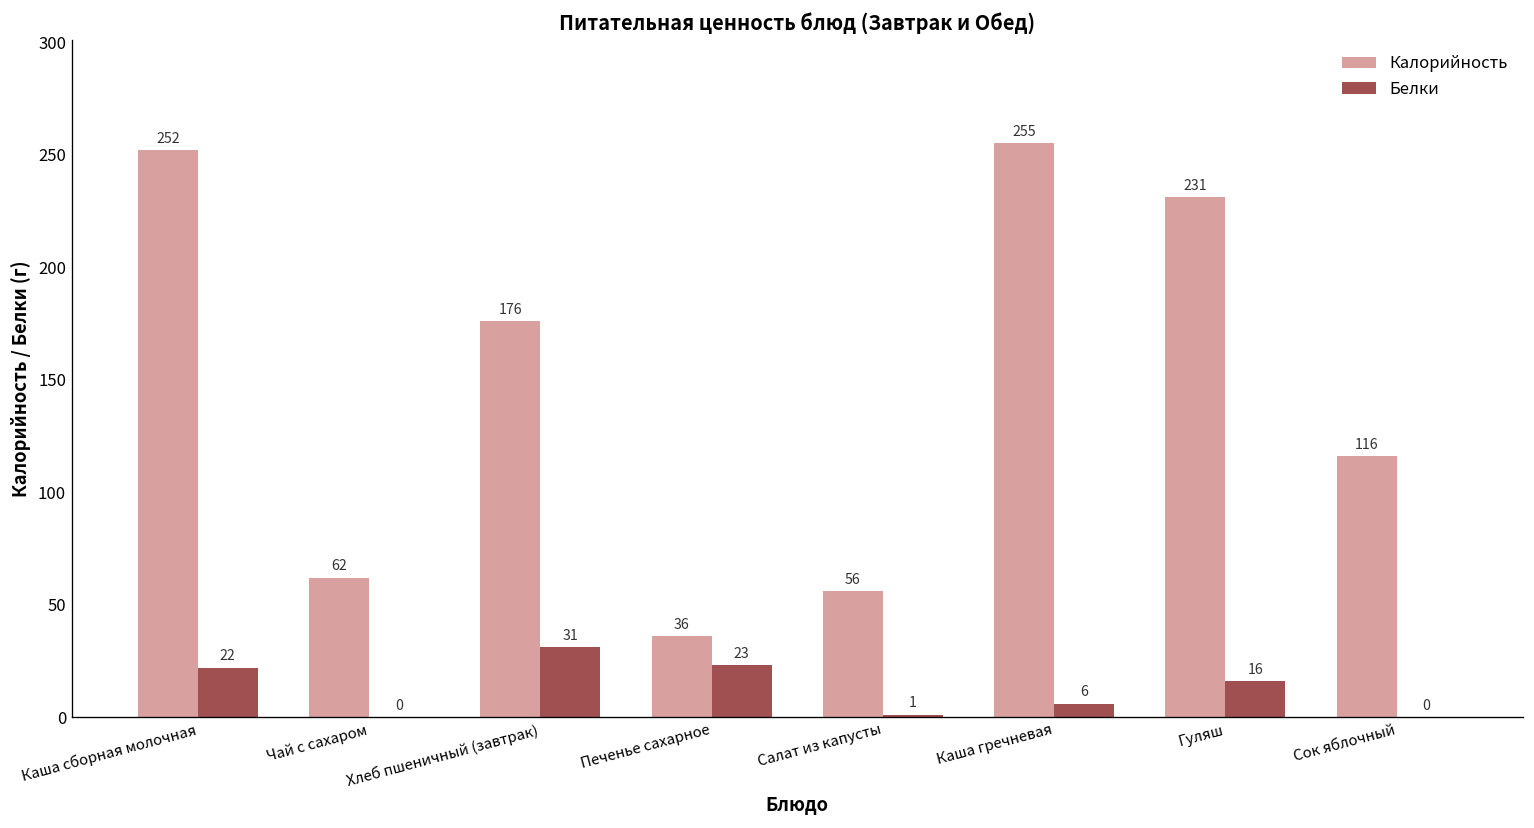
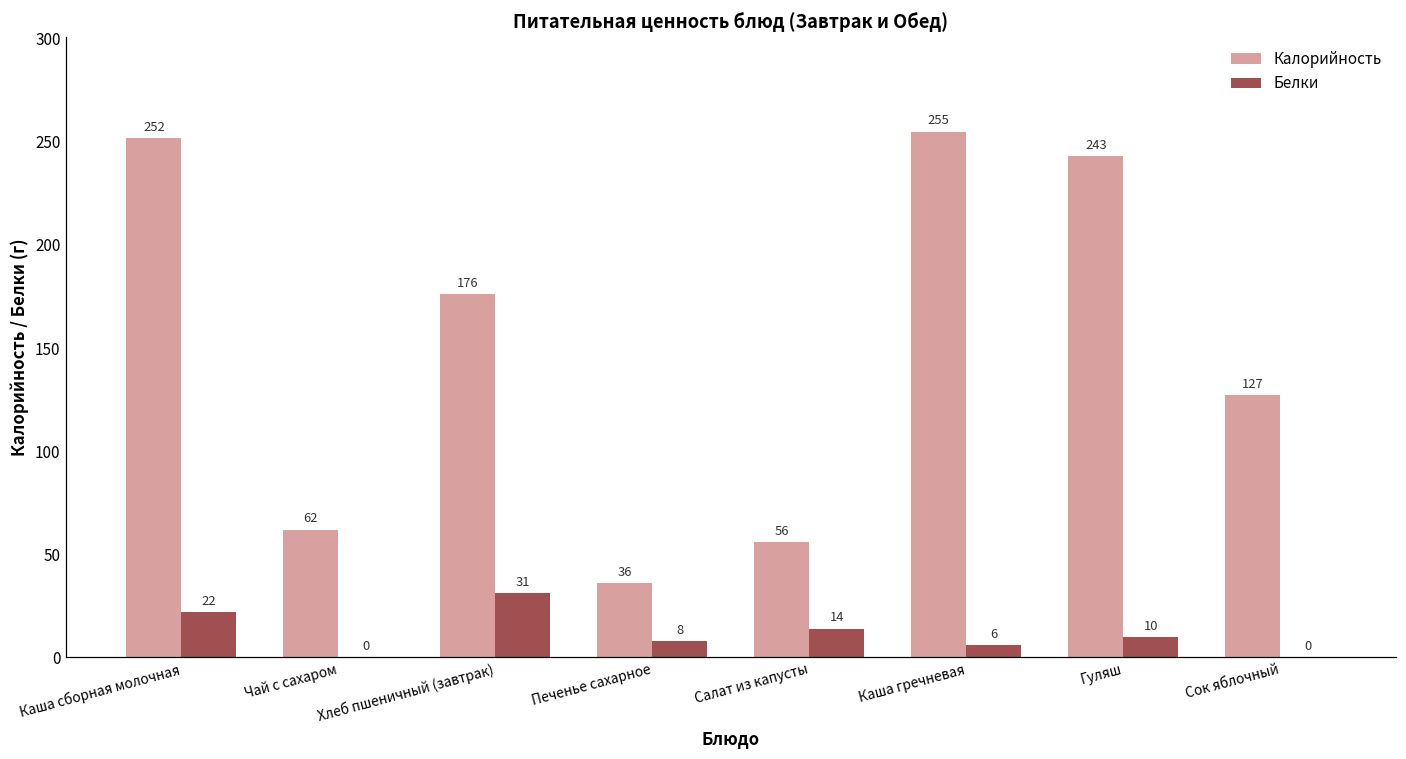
Белки, Печенье сахарное: 23 -> 8
Белки, Салат из капусты: 1 -> 14
Калорийность, Гуляш: 231 -> 243
Белки, Гуляш: 16 -> 10
Калорийность, Сок яблочный: 116 -> 127
